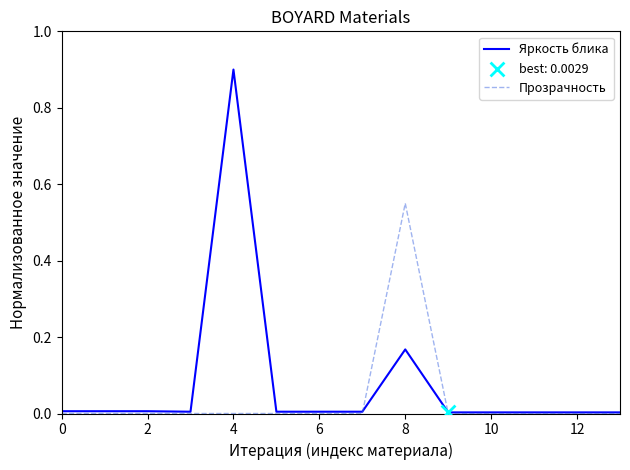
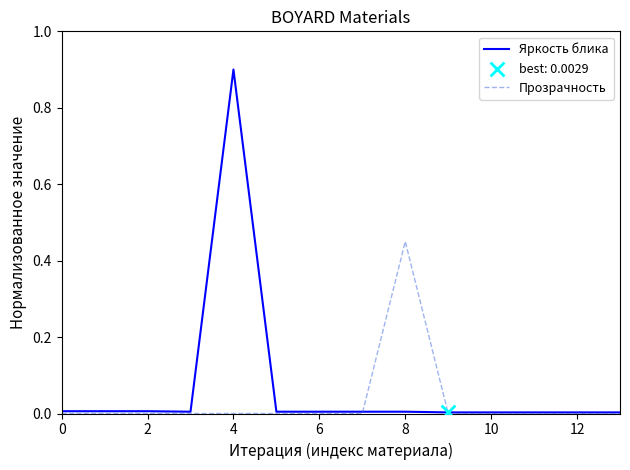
Яркость блика, 8: 0.17 -> 0.00
Прозрачность, 8: 0.55 -> 0.45
